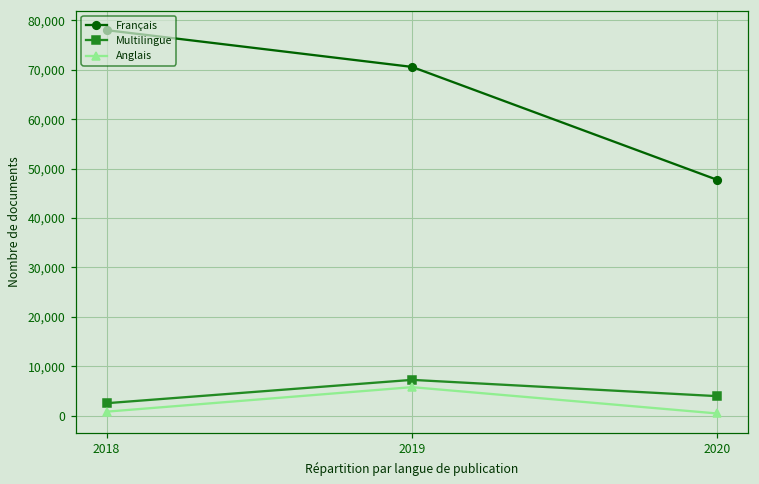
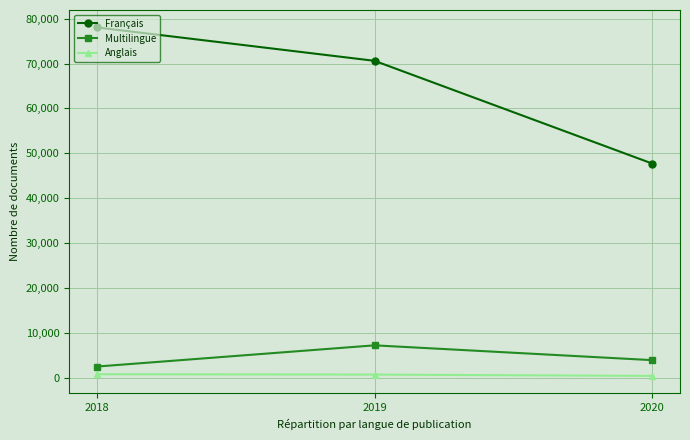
Anglais, 2019: 6,000 -> 1,000
